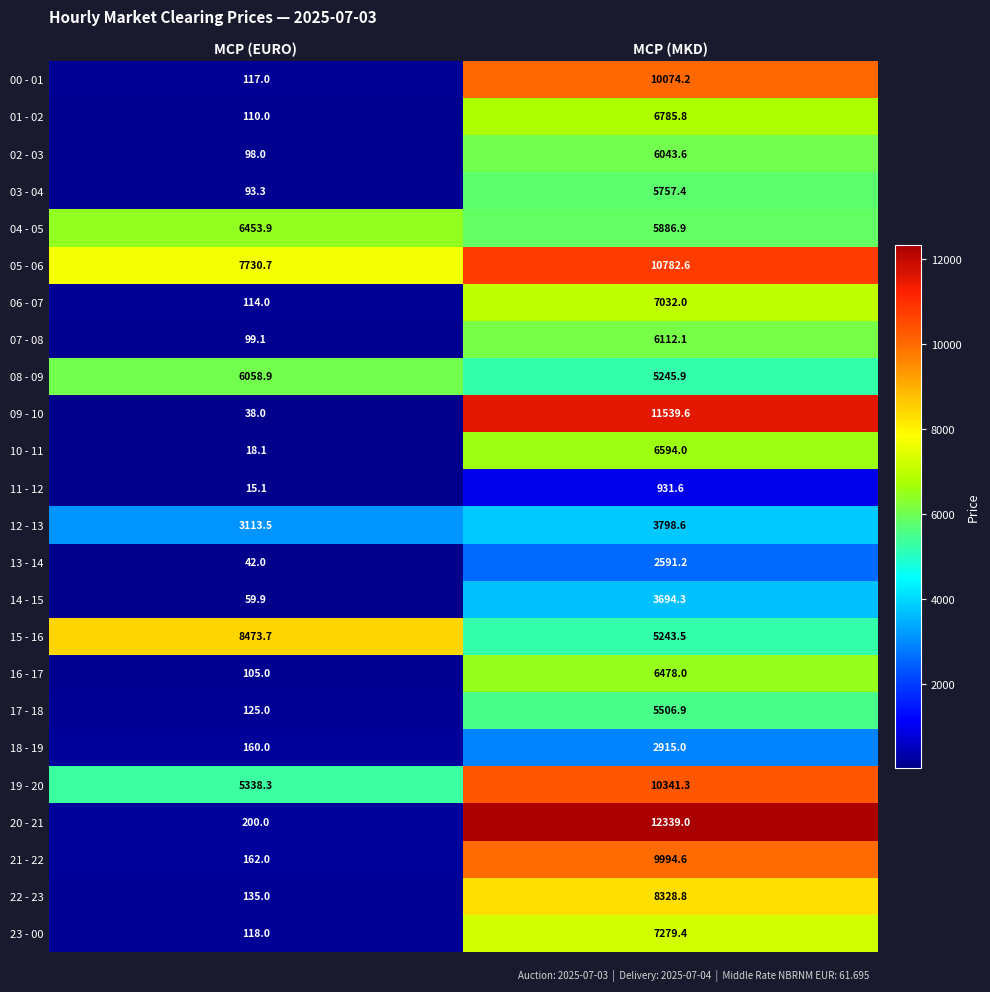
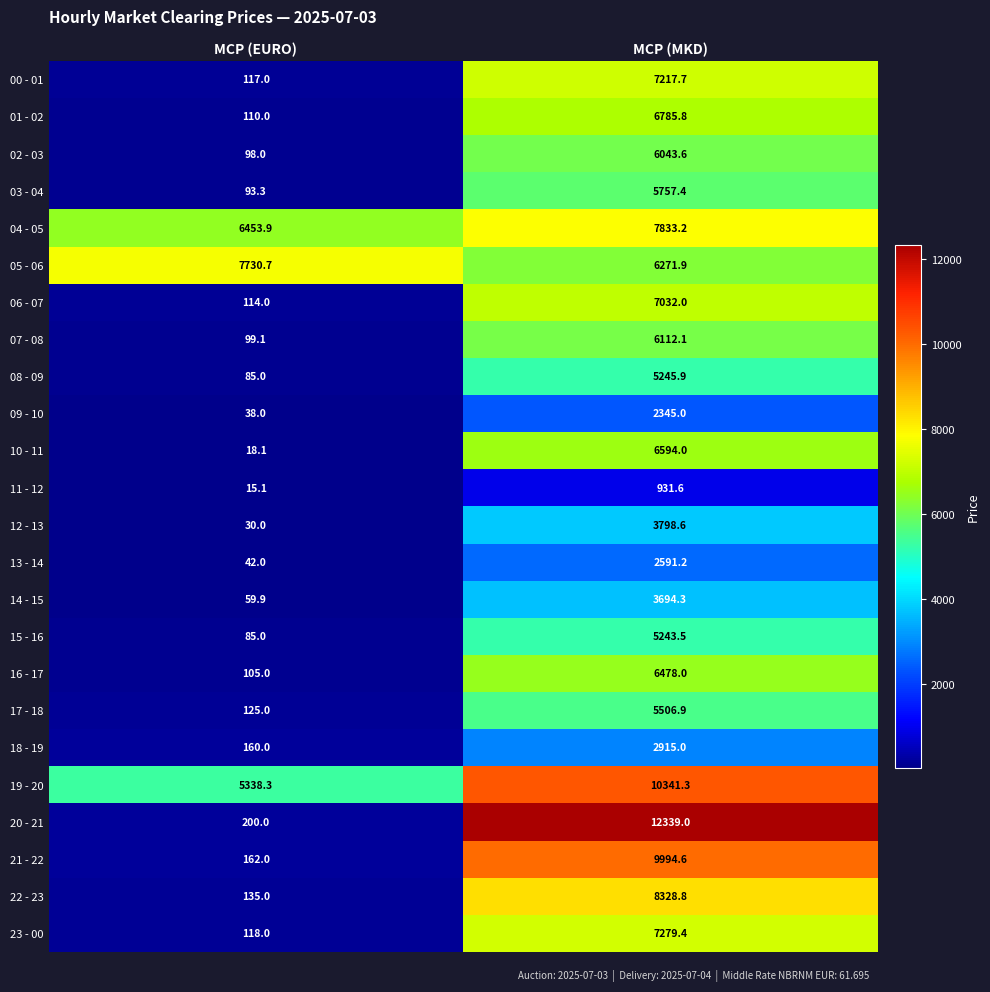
00 - 01, MCP (MKD): 10074.2 -> 7217.7
04 - 05, MCP (MKD): 5886.9 -> 7833.2
05 - 06, MCP (MKD): 10782.6 -> 6271.9
08 - 09, MCP (EURO): 6058.9 -> 85.0
09 - 10, MCP (MKD): 11539.6 -> 2345.0
12 - 13, MCP (EURO): 3113.5 -> 30.0
15 - 16, MCP (EURO): 8473.7 -> 85.0
